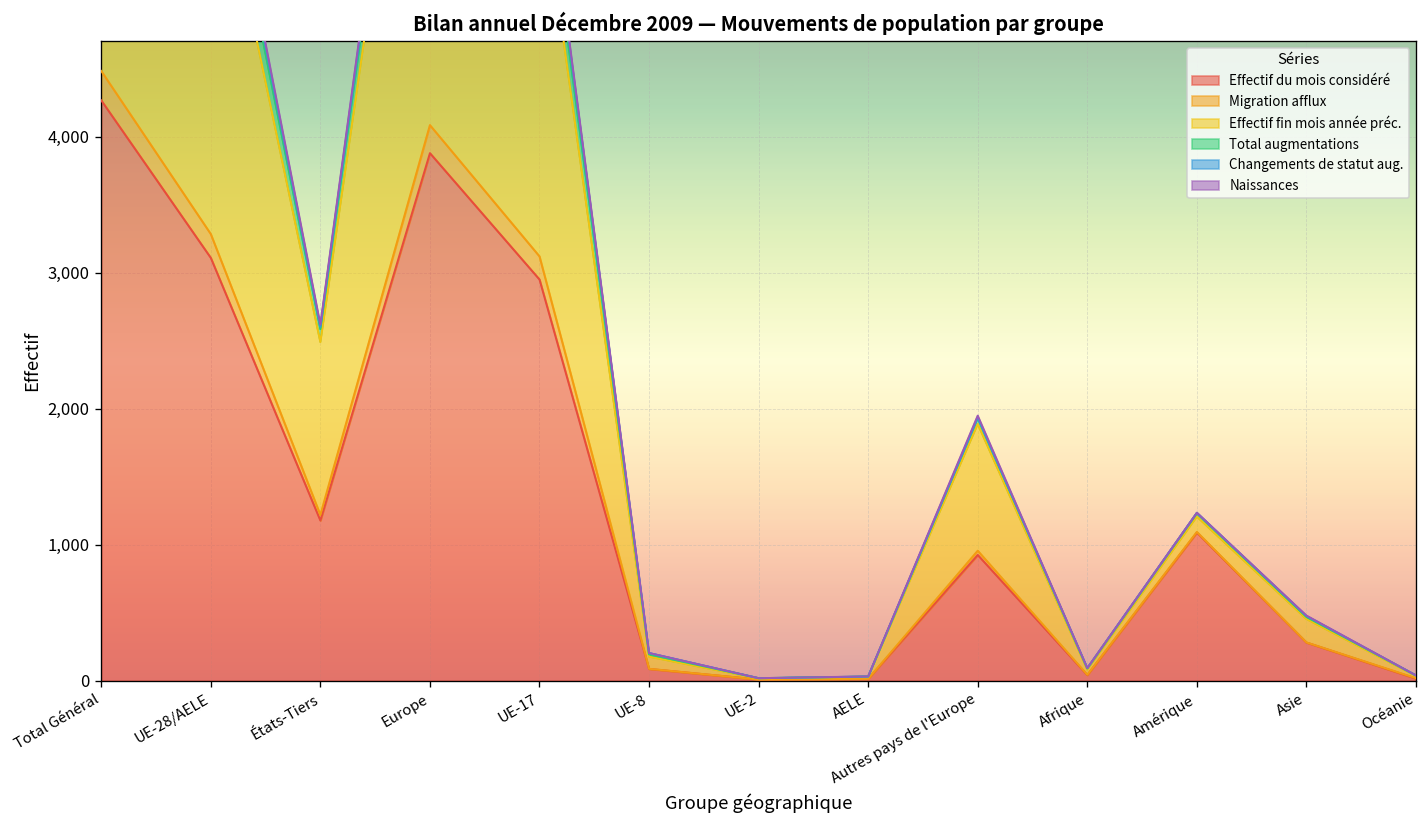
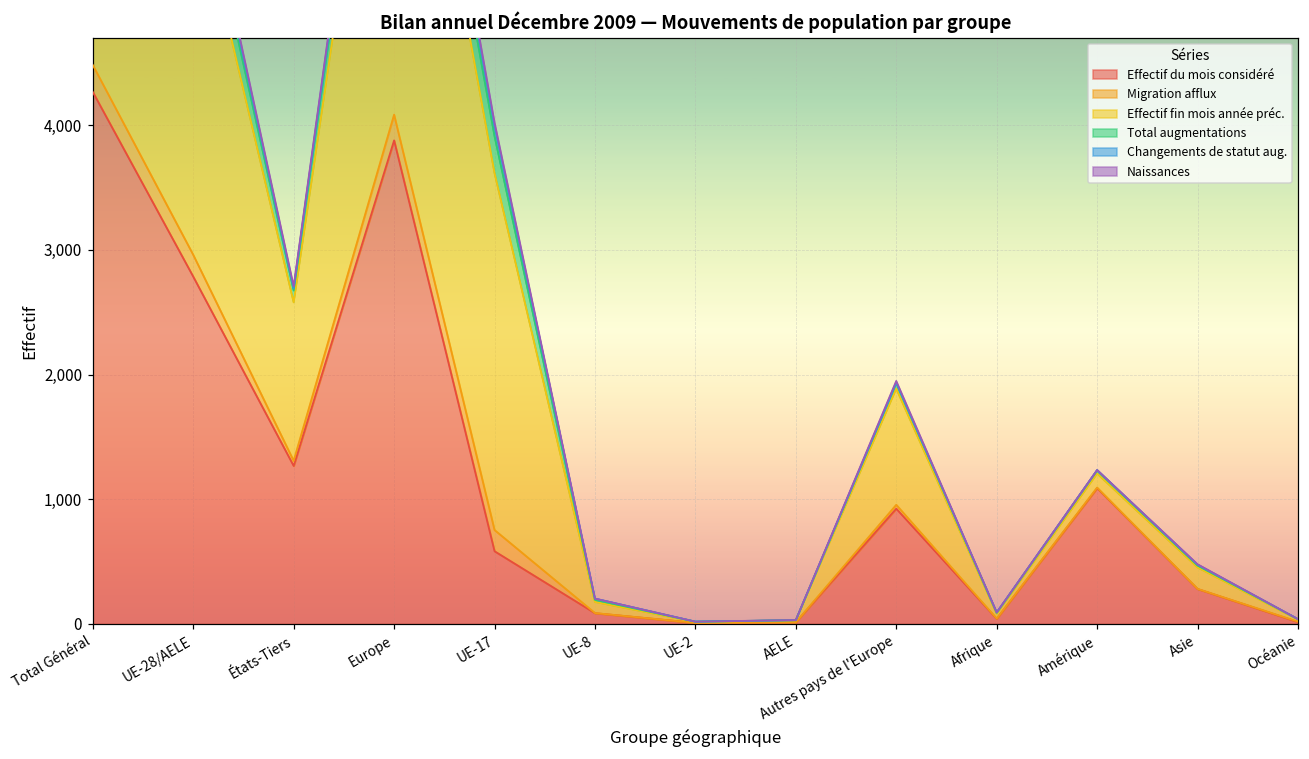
Effectif du mois considéré, UE-28/AELE: 3,110 -> 2,790
Effectif du mois considéré, États-Tiers: 1,180 -> 1,270
Effectif du mois considéré, UE-17: 2,950 -> 580
